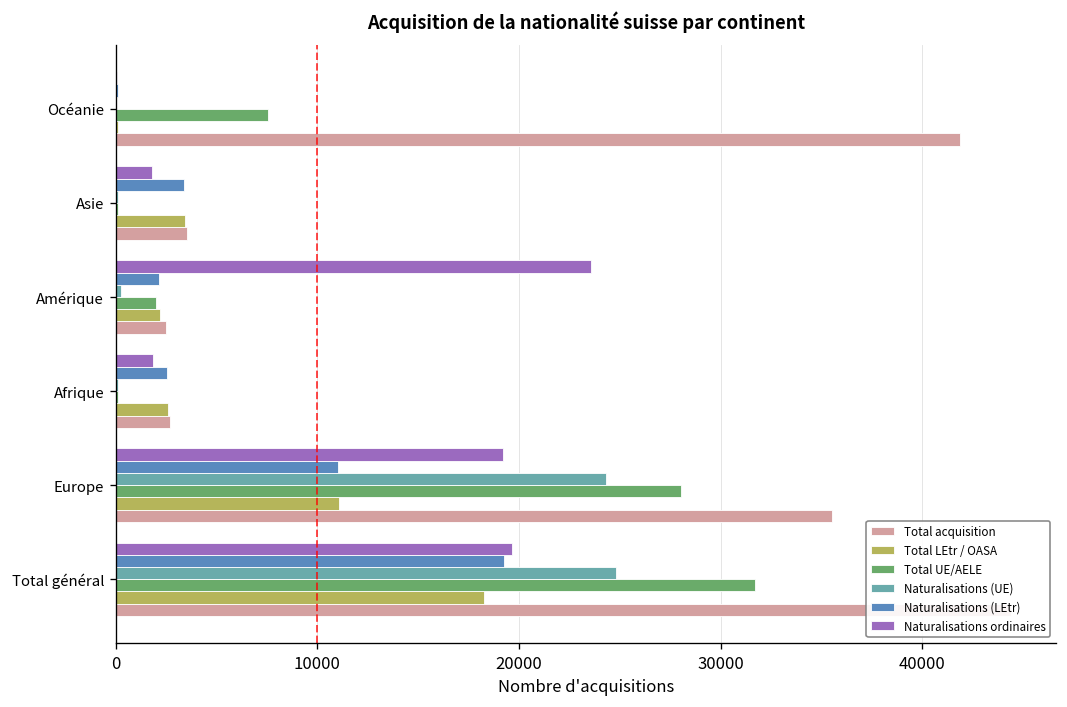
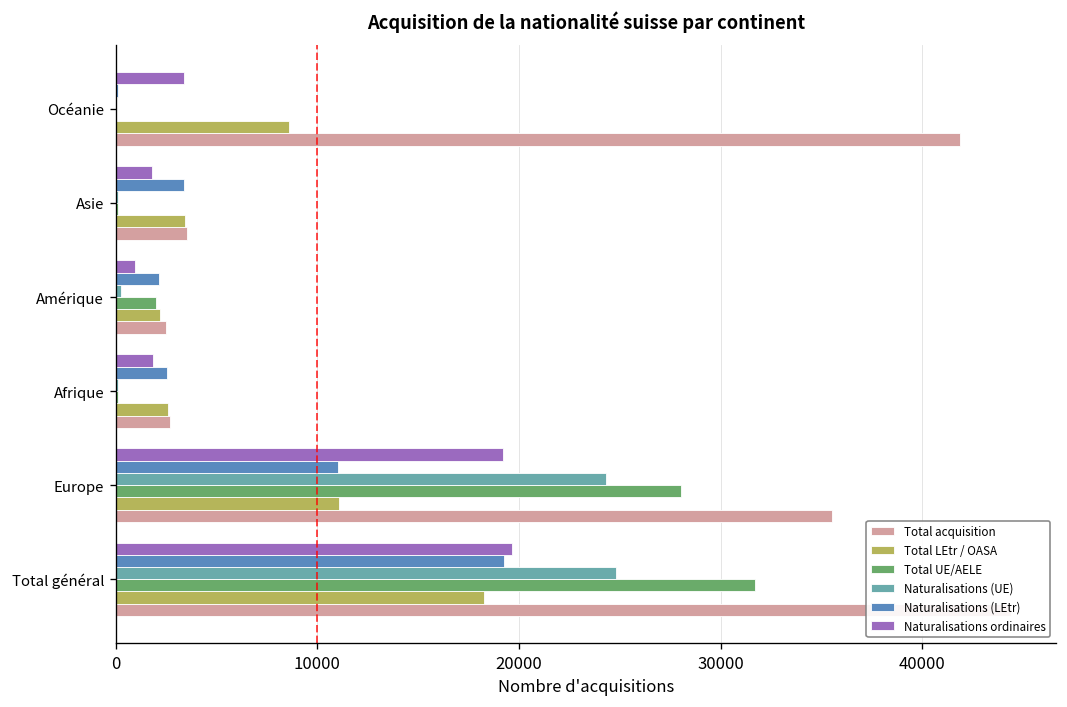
Naturalisations ordinaires, Océanie: 0 -> 3400
Total UE/AELE, Océanie: 7600 -> 0
Total LEtr / OASA, Océanie: 100 -> 8600
Naturalisations ordinaires, Amérique: 23600 -> 1000
